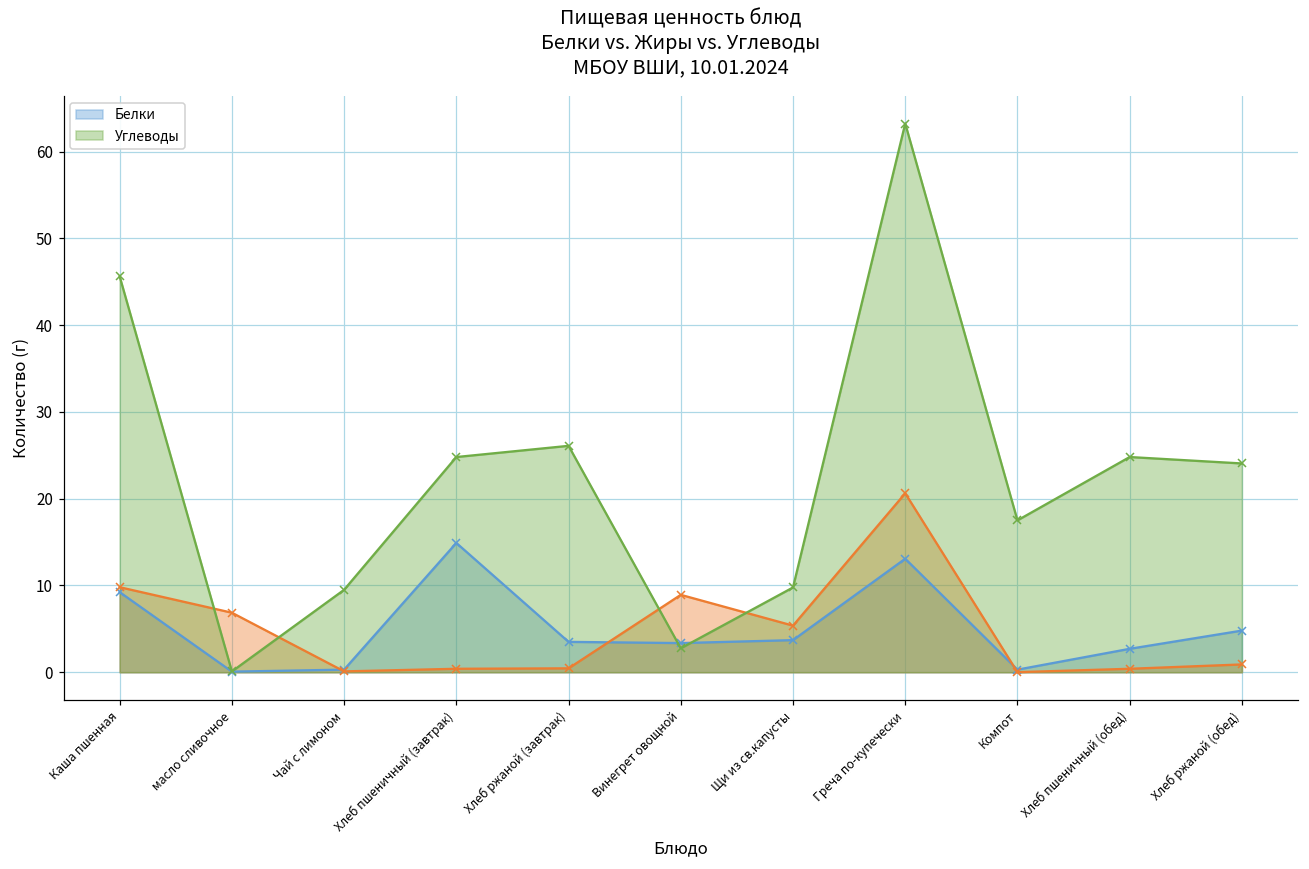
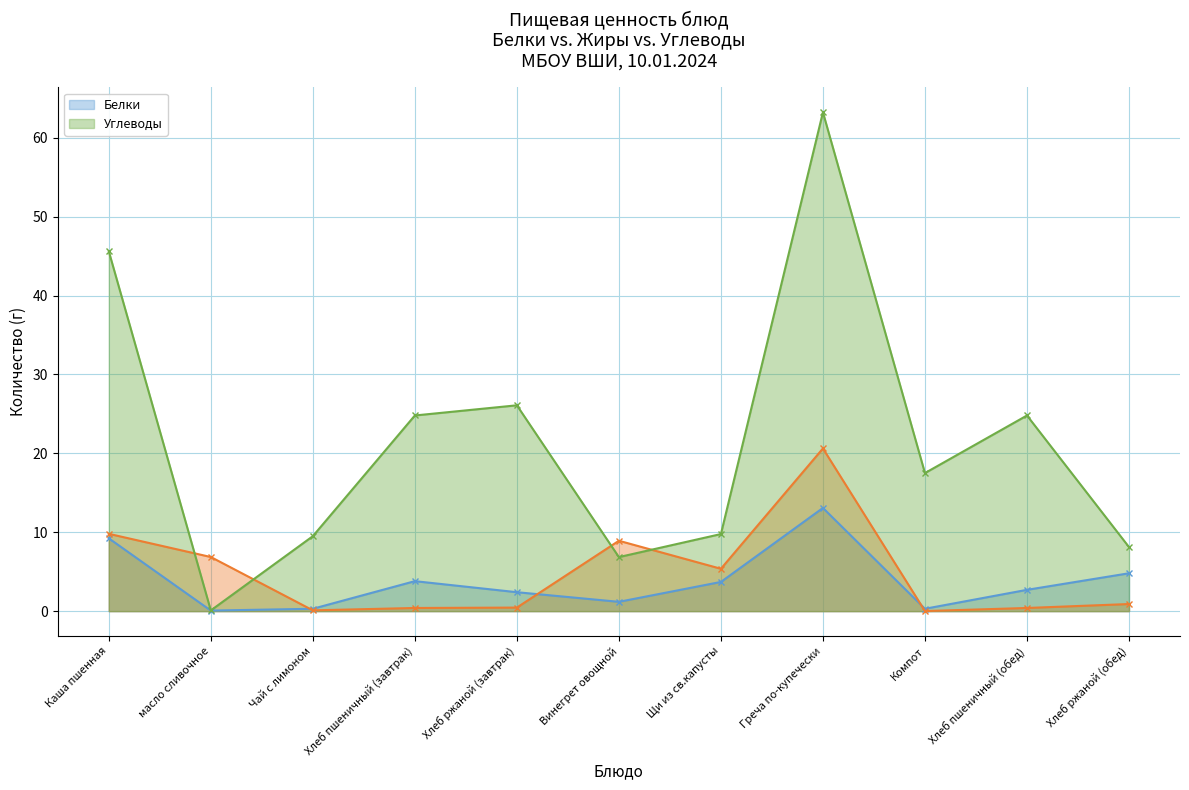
Белки, Хлеб пшеничный (завтрак): 15 -> 4
Белки, Хлеб ржаной (завтрак): 4 -> 2
Белки, Винегрет овощной: 3 -> 1
Углеводы, Винегрет овощной: 3 -> 7
Углеводы, Хлеб ржаной (обед): 24 -> 8
